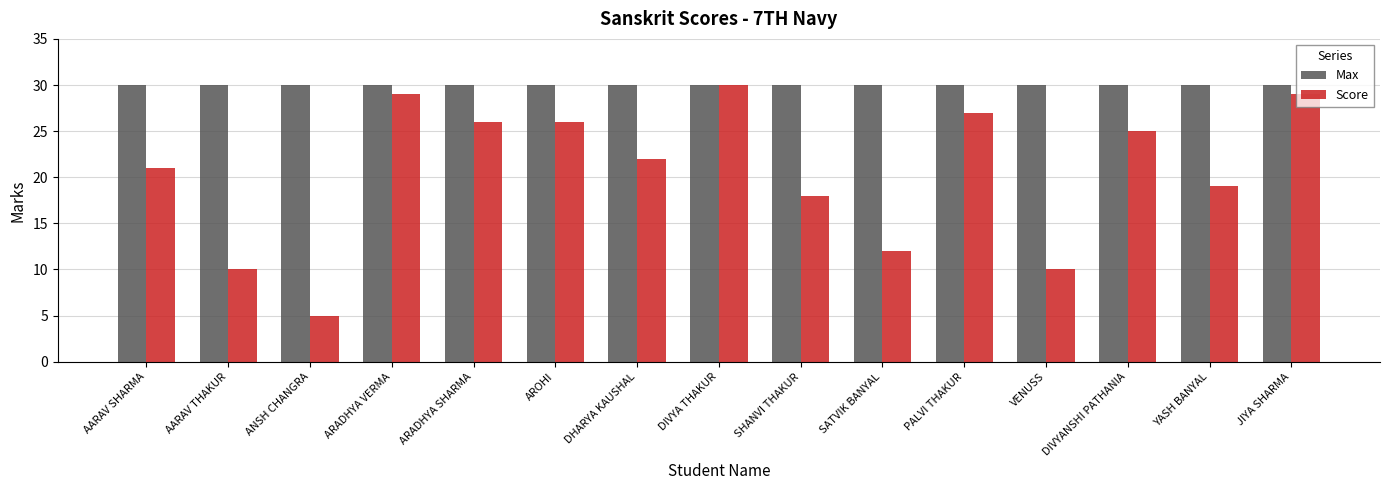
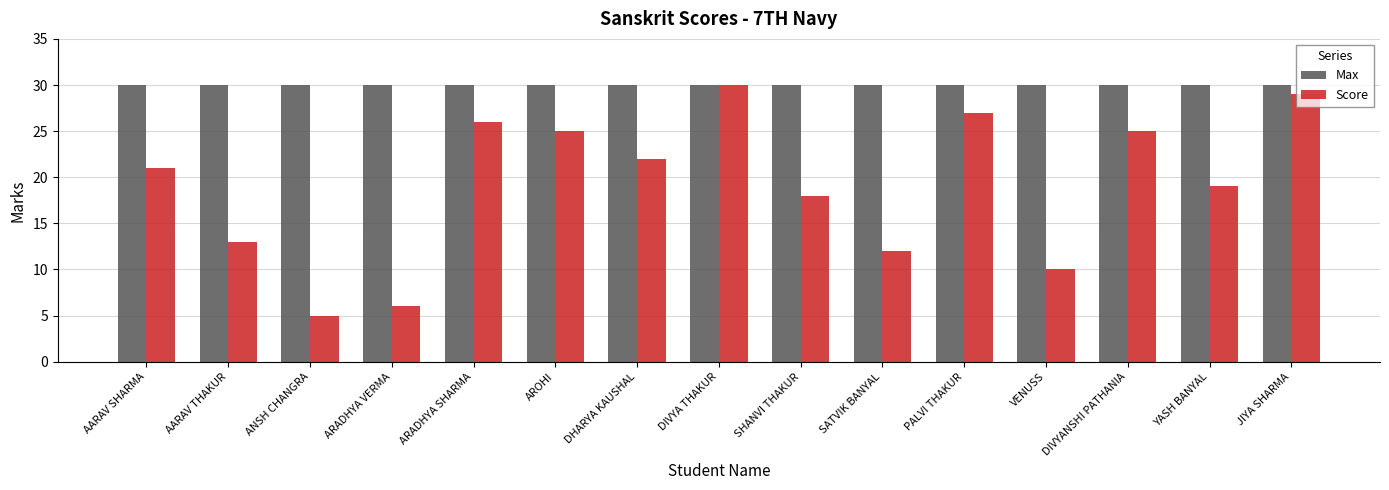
Score, AARAV THAKUR: 10 -> 13
Score, ARADHYA VERMA: 29 -> 6
Score, AROHI: 26 -> 25
